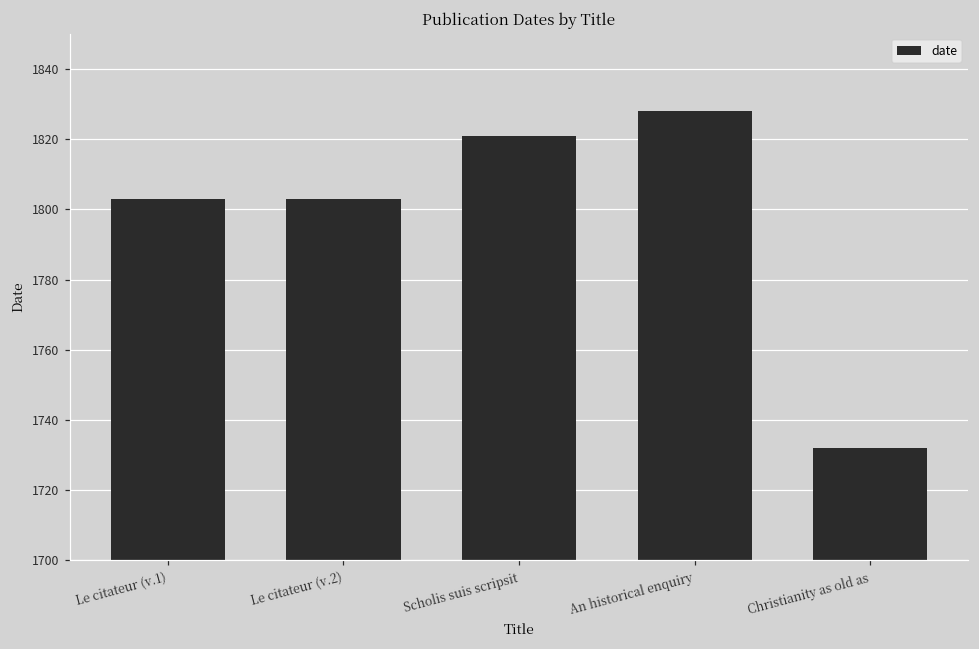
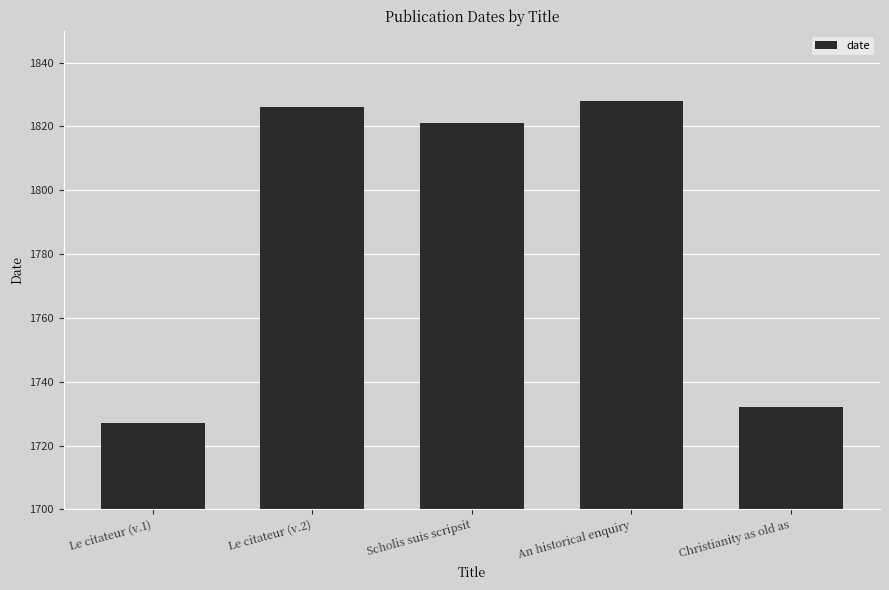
Le citateur (v.1): 1803 -> 1727
Le citateur (v.2): 1803 -> 1826
